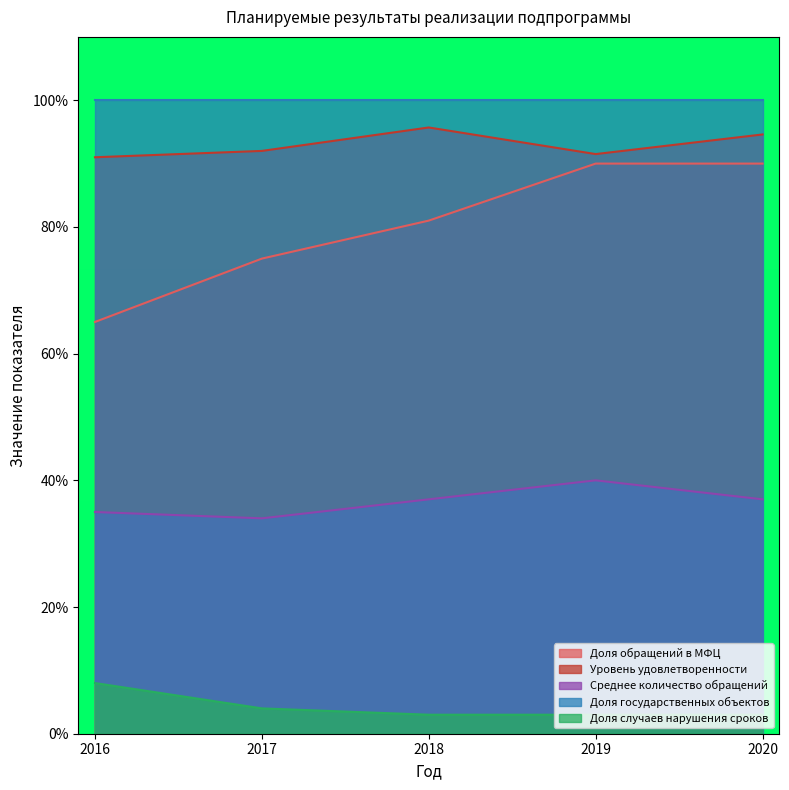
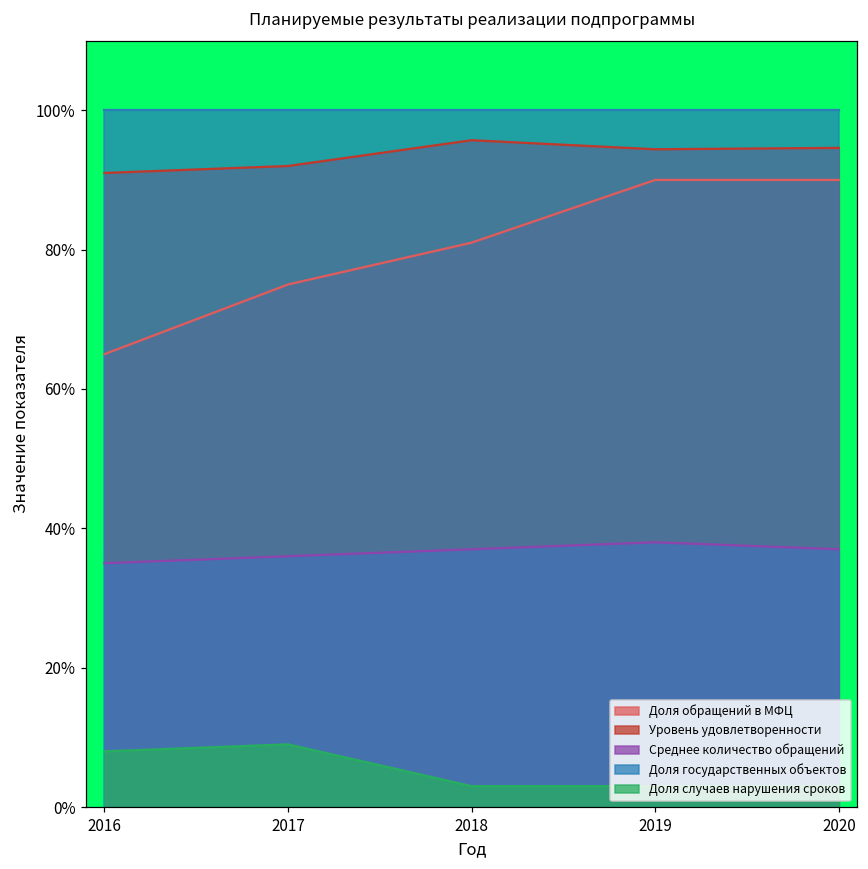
Среднее количество обращений, 2017: 34% -> 36%
Доля случаев нарушения сроков, 2017: 4% -> 9%
Уровень удовлетворенности, 2019: 92% -> 94%
Среднее количество обращений, 2019: 40% -> 38%
